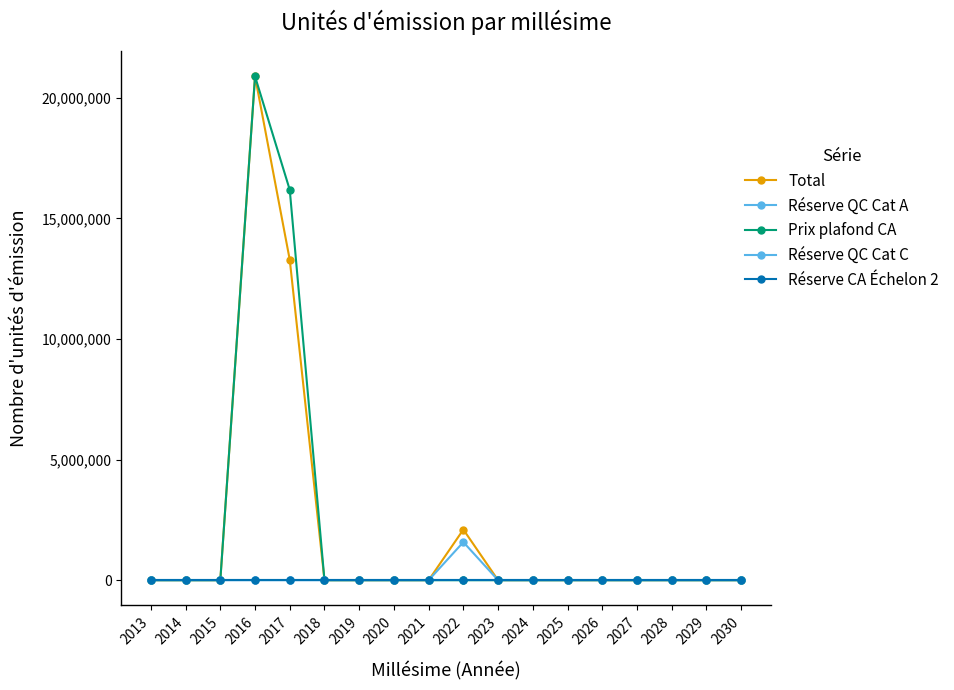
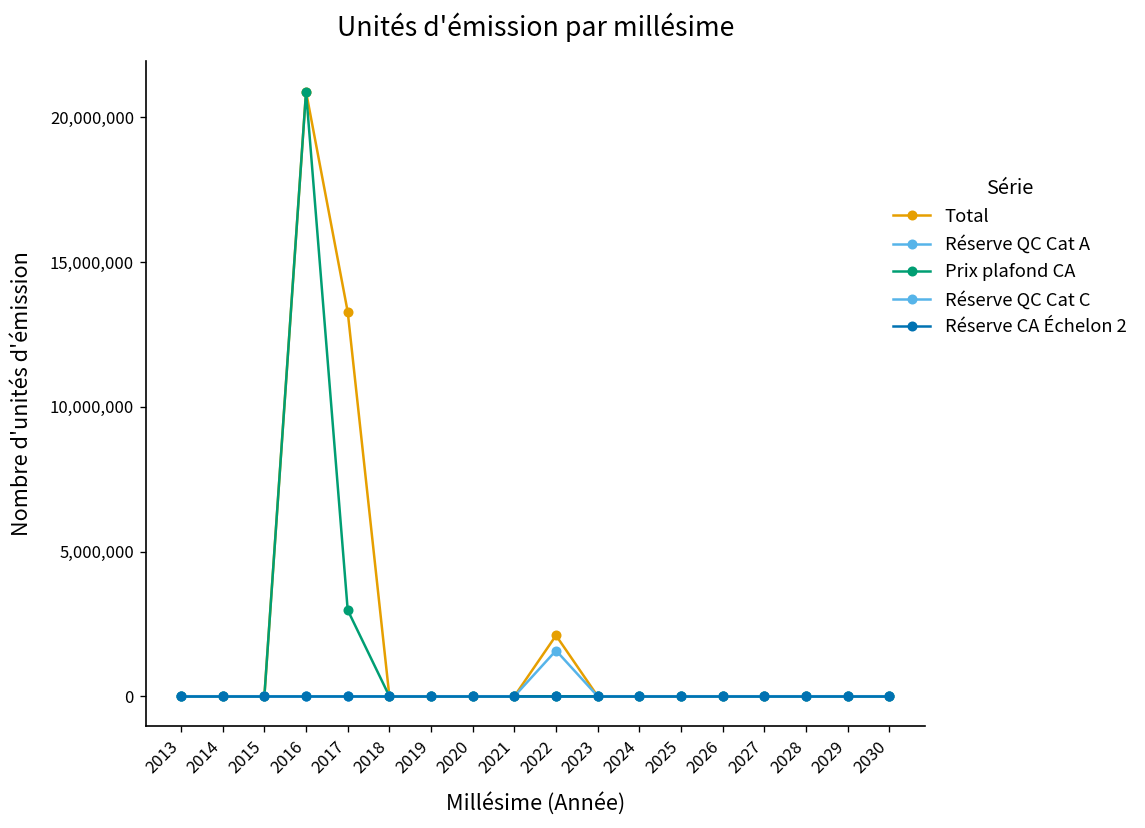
Prix plafond CA, 2017: 16,200,000 -> 3,000,000
